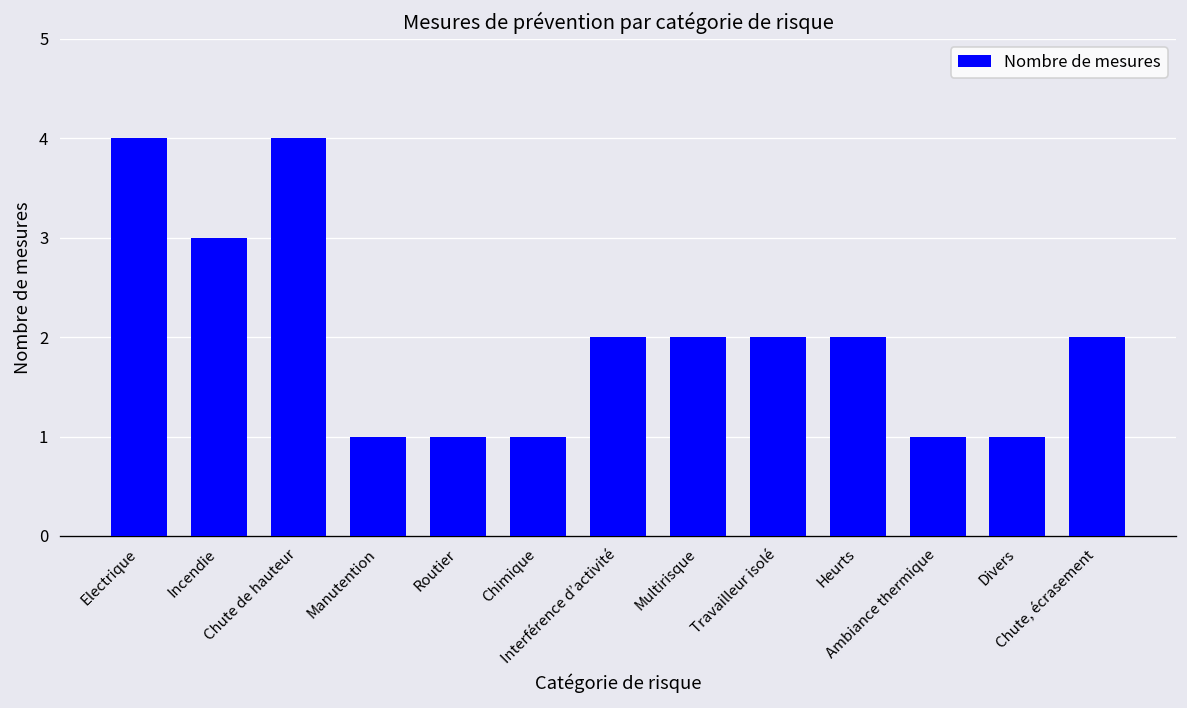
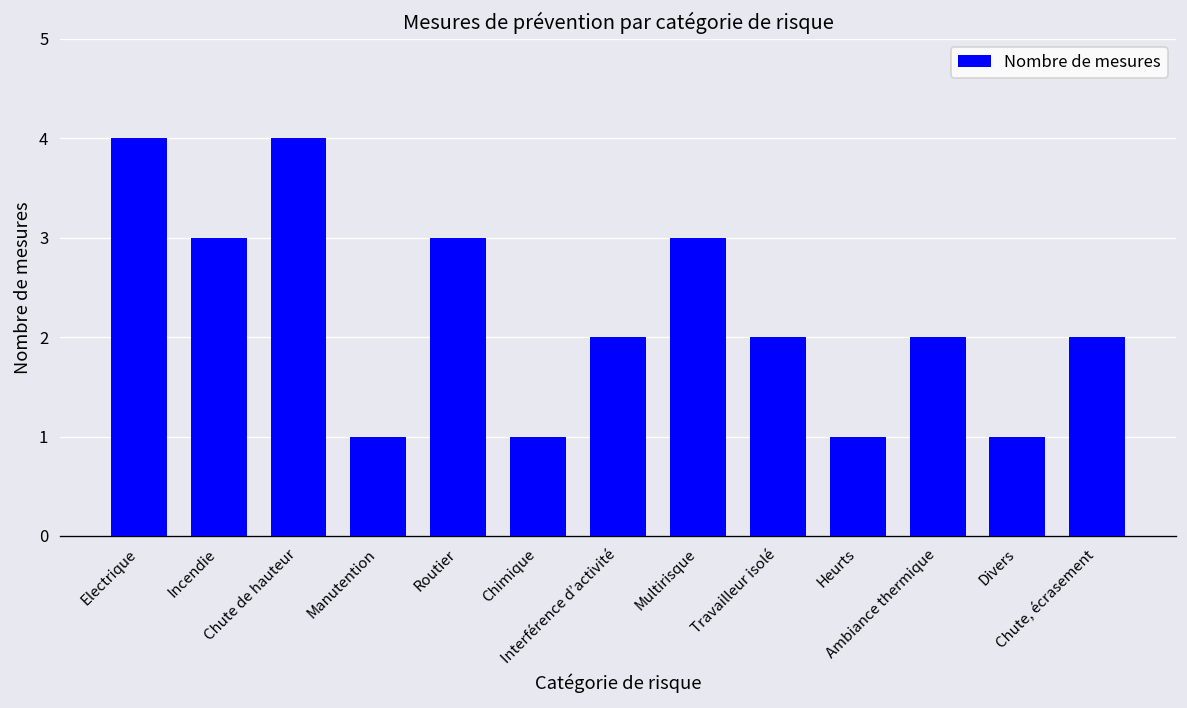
Routier: 1 -> 3
Multirisque: 2 -> 3
Heurts: 2 -> 1
Ambiance thermique: 1 -> 2
